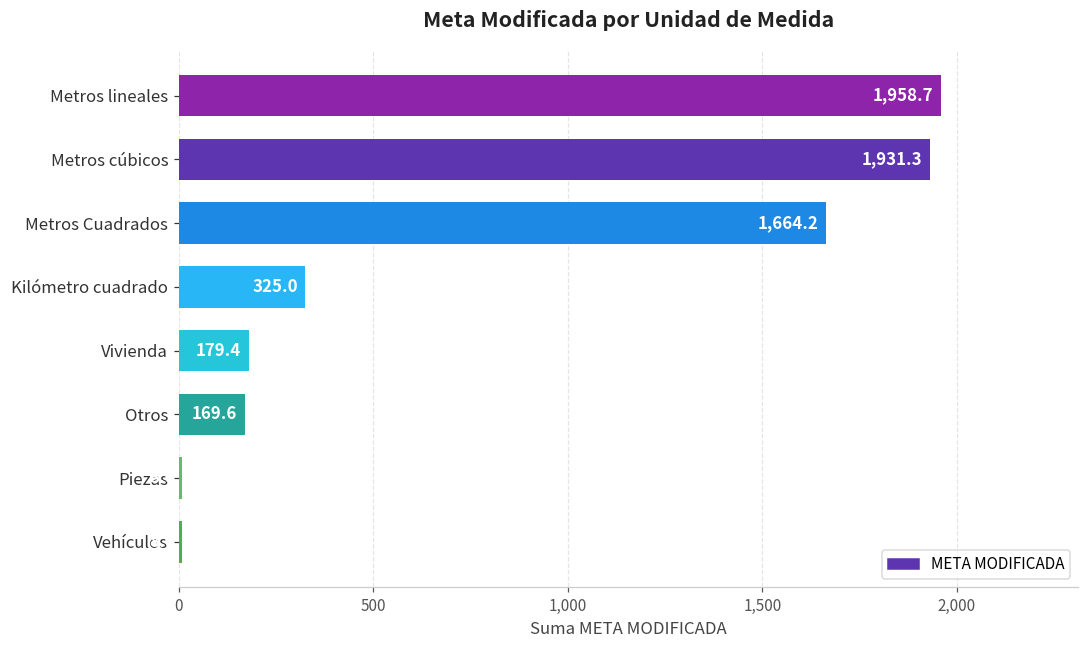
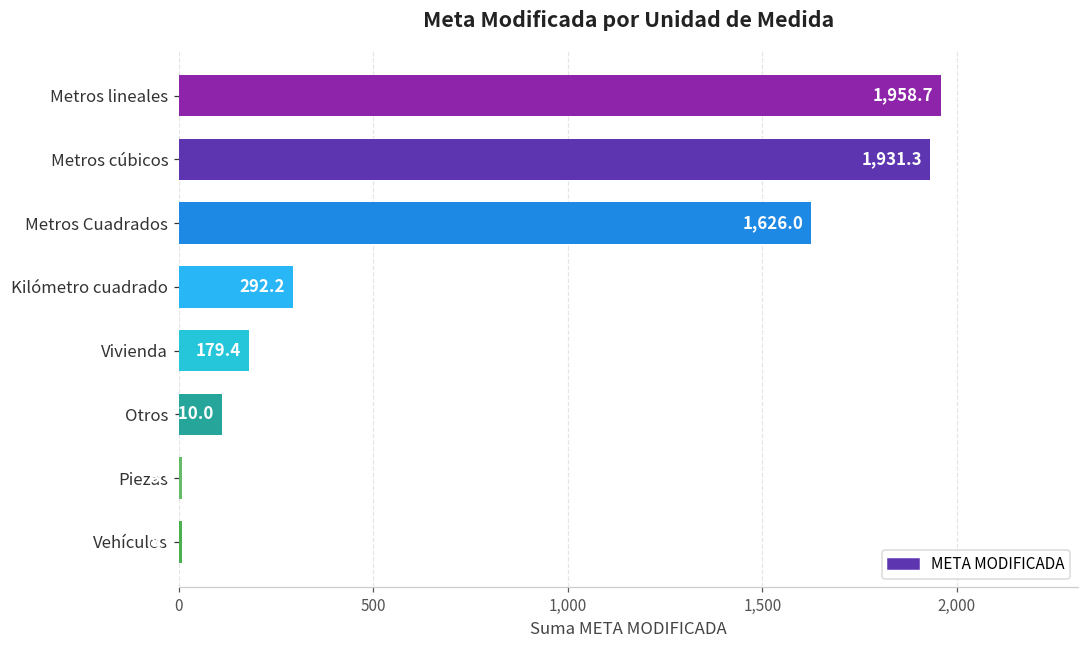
Metros Cuadrados: 1,664.2 -> 1,626.0
Kilómetro cuadrado: 325.0 -> 292.2
Otros: 169.6 -> 110.0
